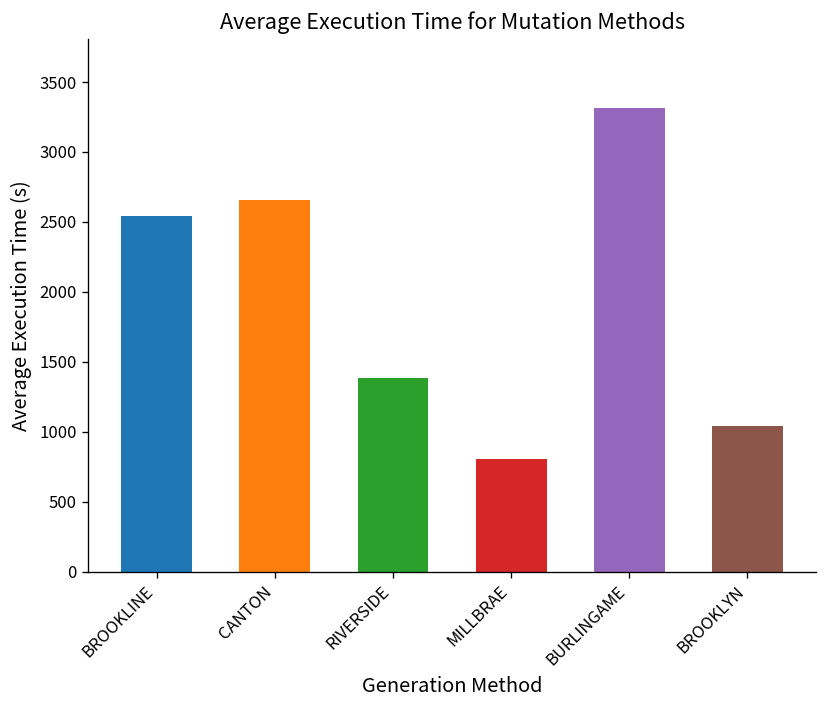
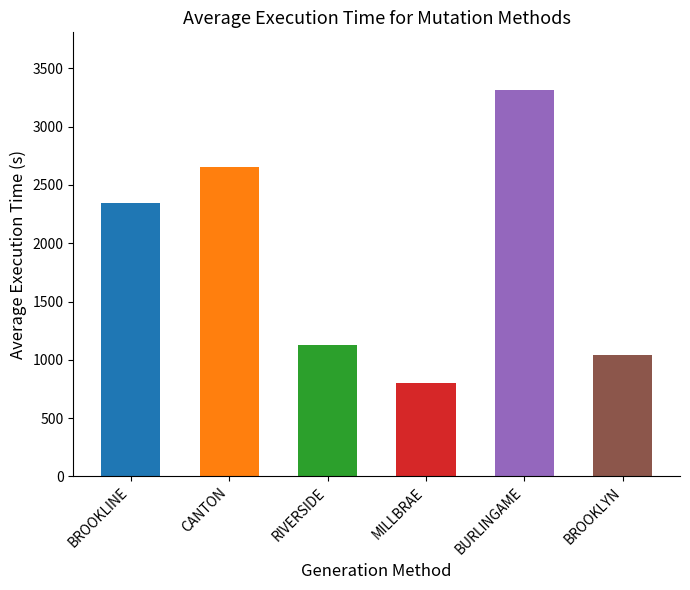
BROOKLINE: 2540 -> 2350
RIVERSIDE: 1390 -> 1120
